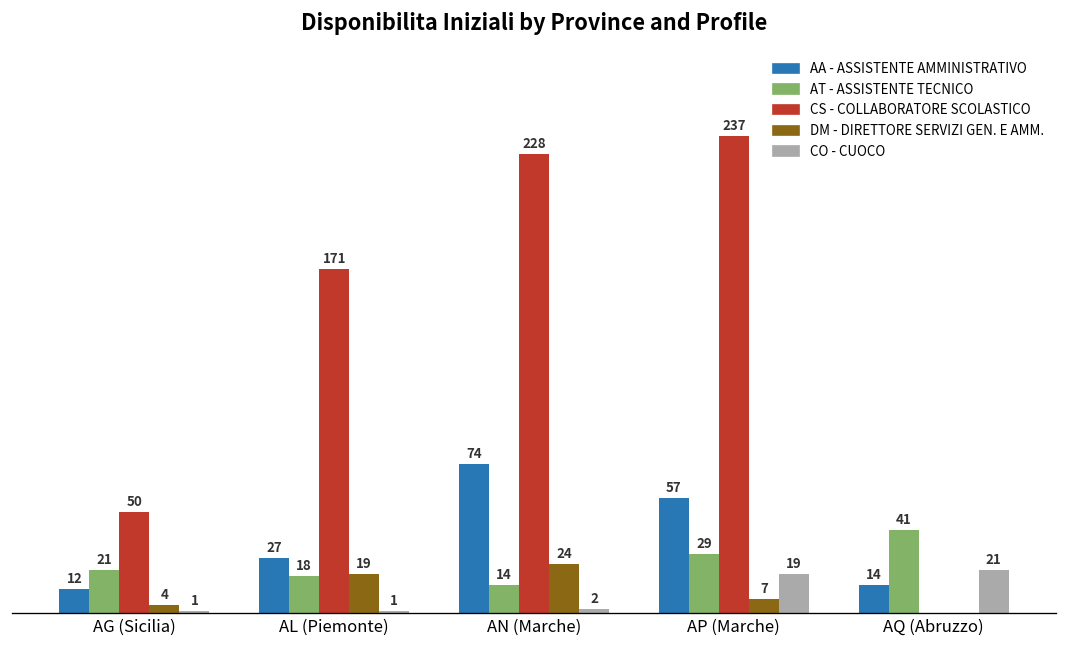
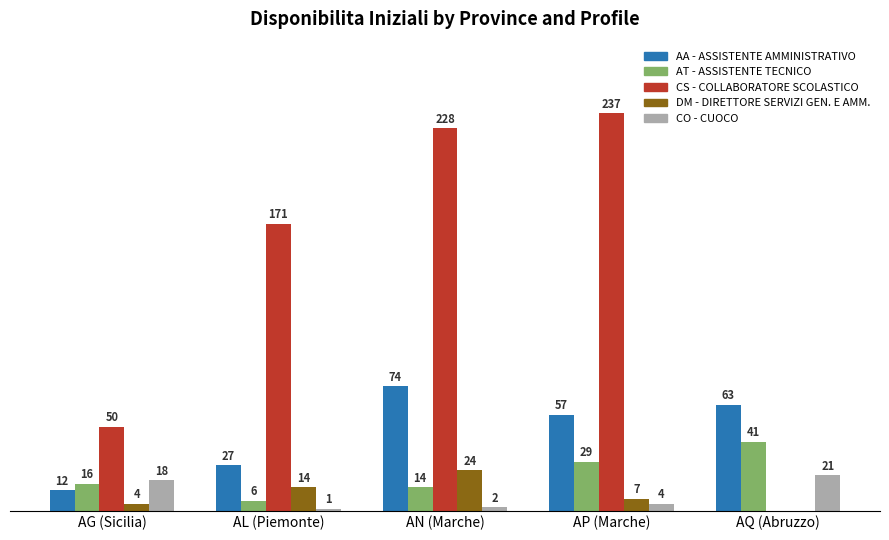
AT - ASSISTENTE TECNICO, AG (Sicilia): 21 -> 16
CO - CUOCO, AG (Sicilia): 1 -> 18
AT - ASSISTENTE TECNICO, AL (Piemonte): 18 -> 6
DM - DIRETTORE SERVIZI GEN. E AMM., AL (Piemonte): 19 -> 14
CO - CUOCO, AP (Marche): 19 -> 4
AA - ASSISTENTE AMMINISTRATIVO, AQ (Abruzzo): 14 -> 63
